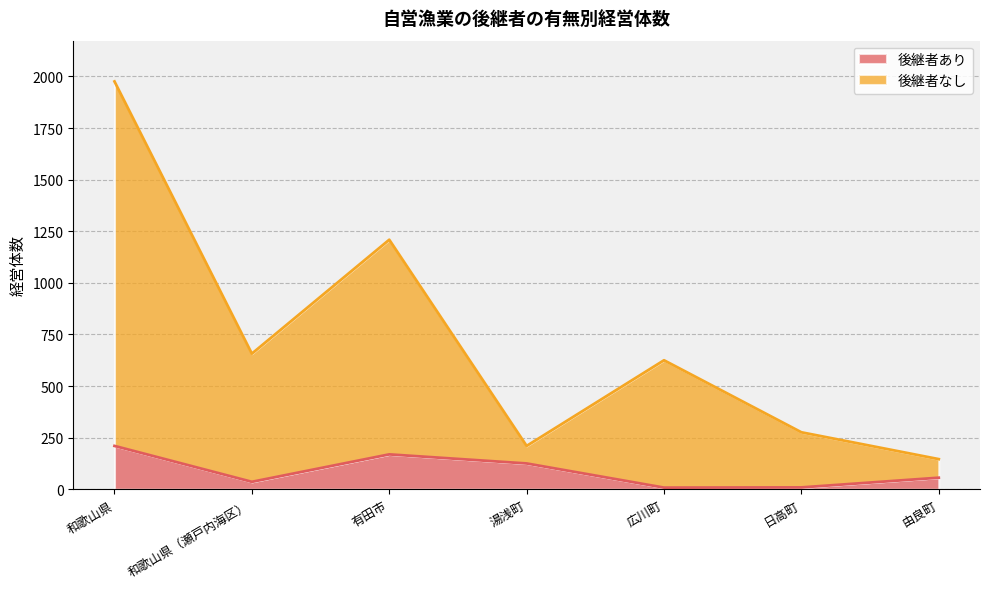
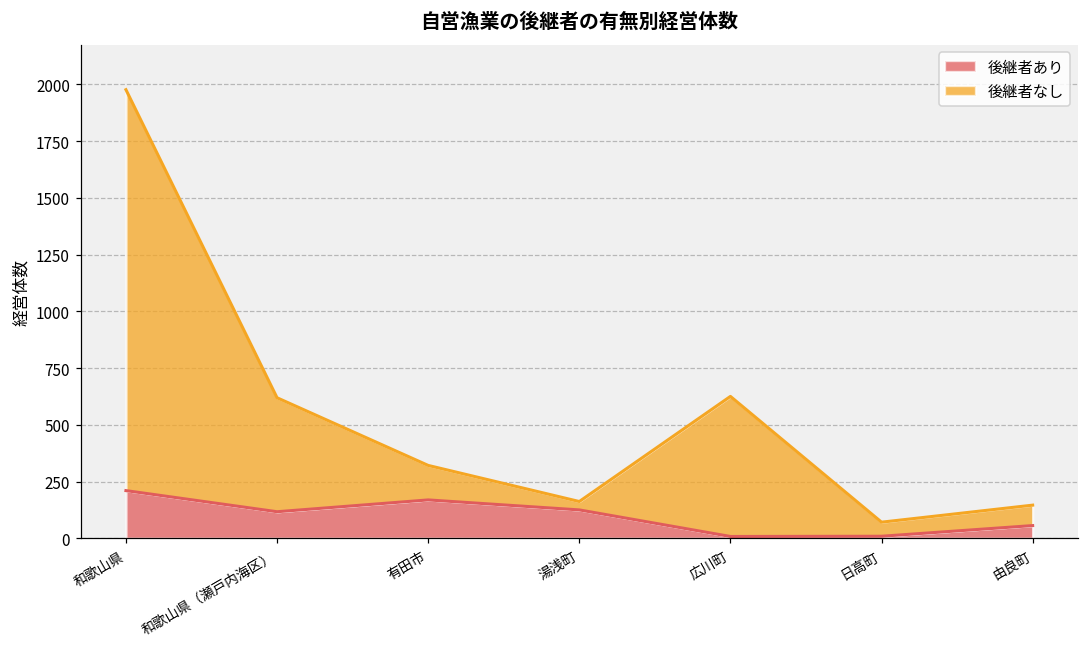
後継者あり, 和歌山県（瀬戸内海区）: 40 -> 120
後継者なし, 和歌山県（瀬戸内海区）: 620 -> 500
後継者なし, 有田市: 1040 -> 150
後継者なし, 湯浅町: 90 -> 40
後継者なし, 日高町: 270 -> 60
